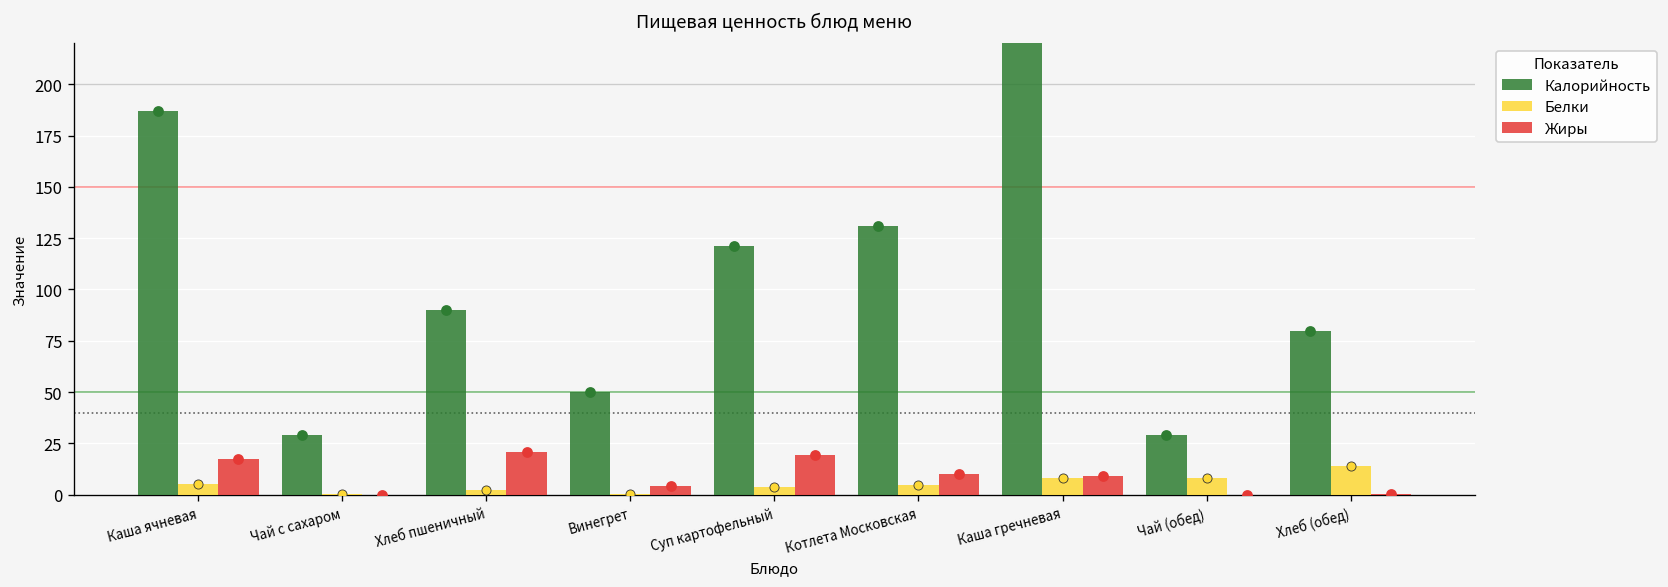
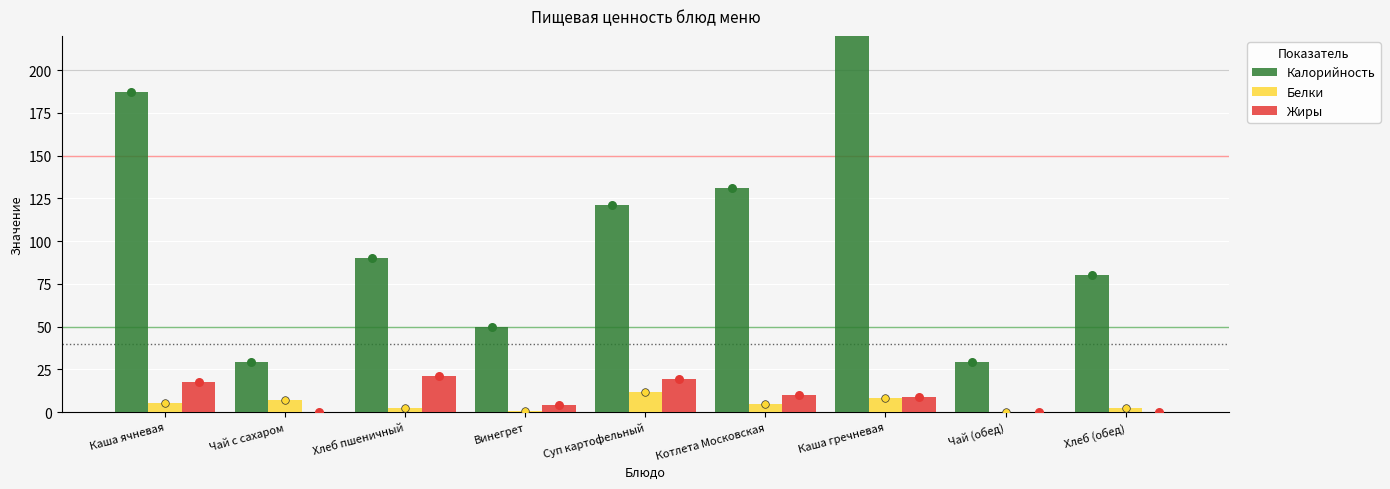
Белки, Чай с сахаром: 0 -> 7
Белки, Суп картофельный: 4 -> 11
Белки, Чай (обед): 8 -> 0
Белки, Хлеб (обед): 14 -> 2
